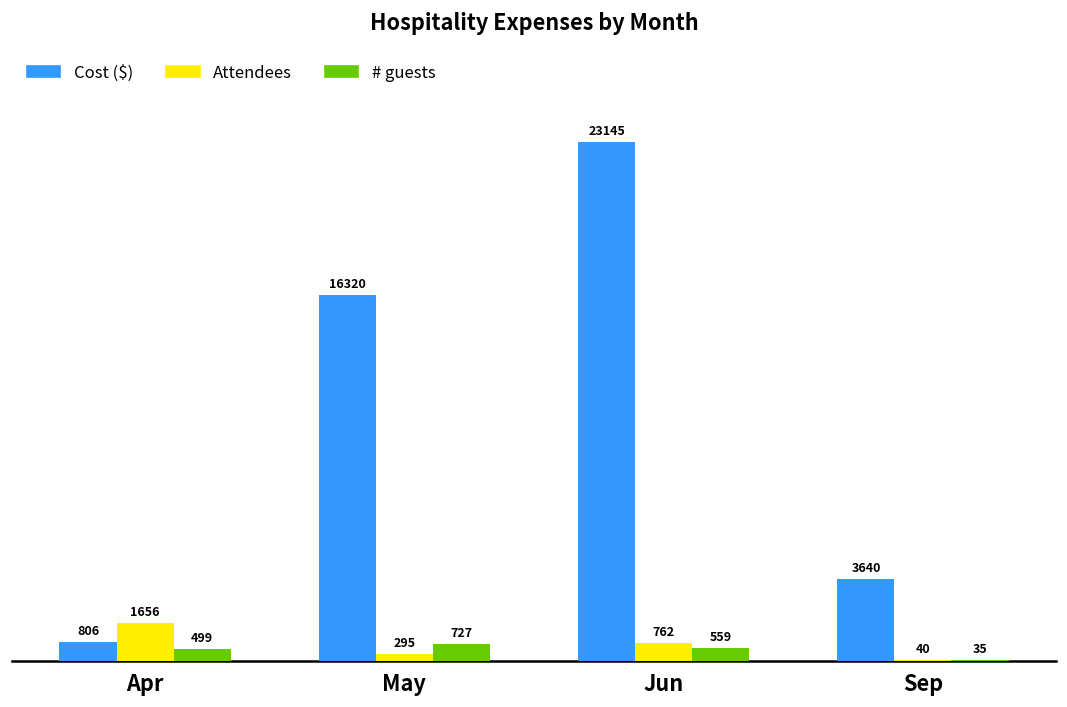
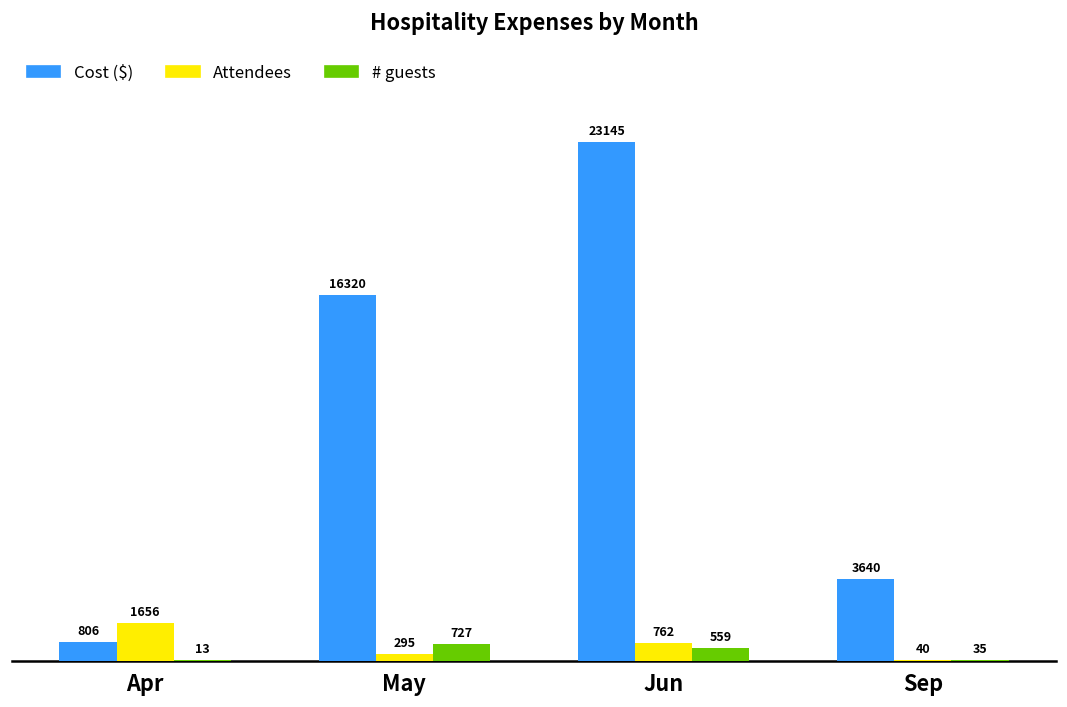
# guests, Apr: 499 -> 13
